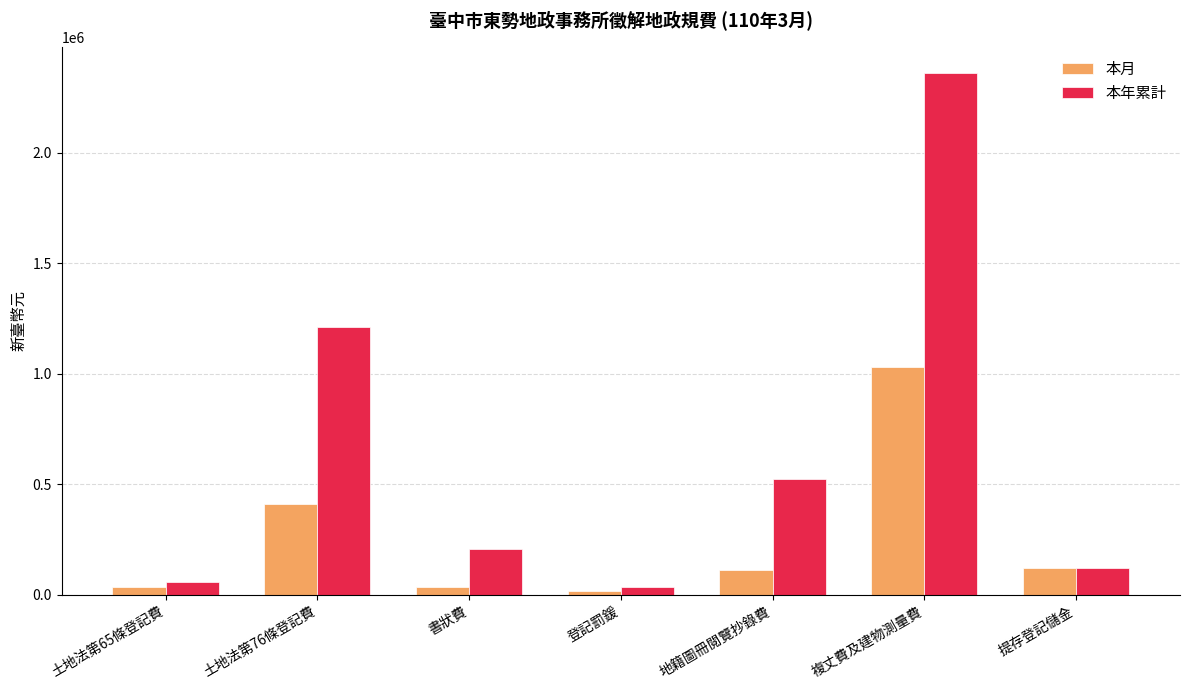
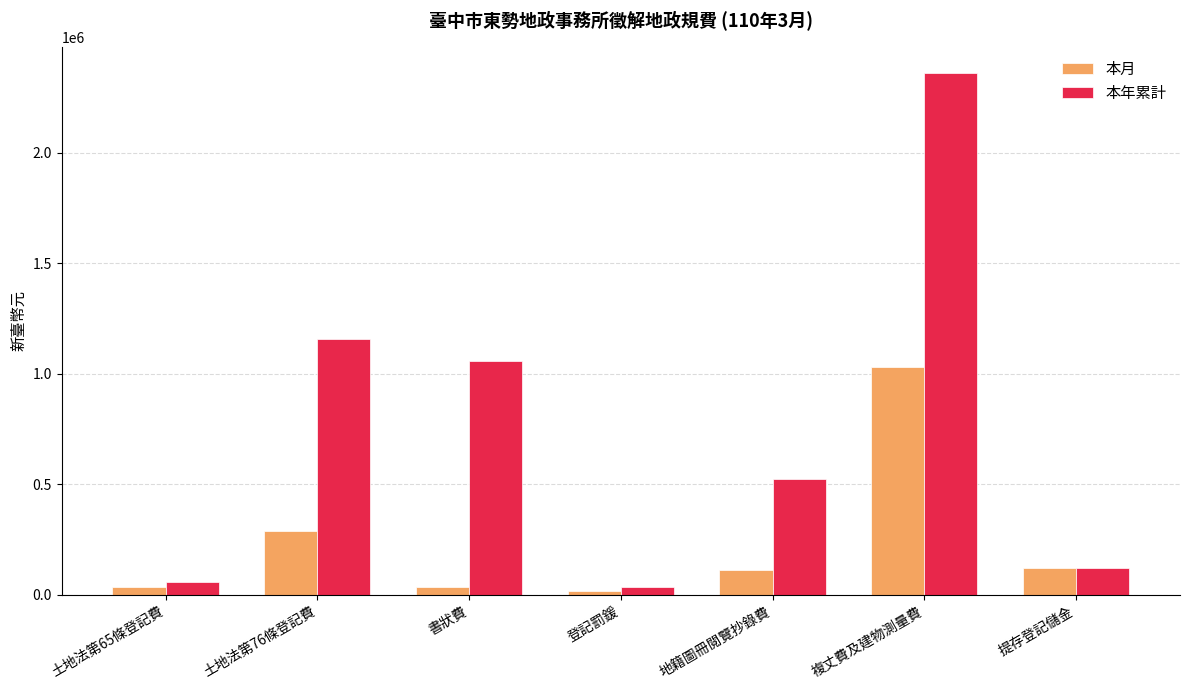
本月, 土地法第76條登記費: 410000 -> 290000
本年累計, 土地法第76條登記費: 1210000 -> 1160000
本年累計, 書狀費: 210000 -> 1060000
